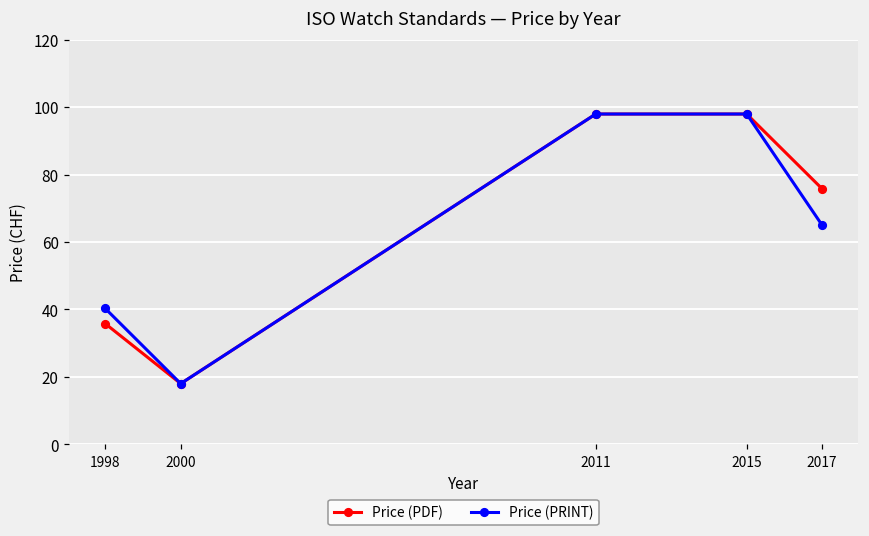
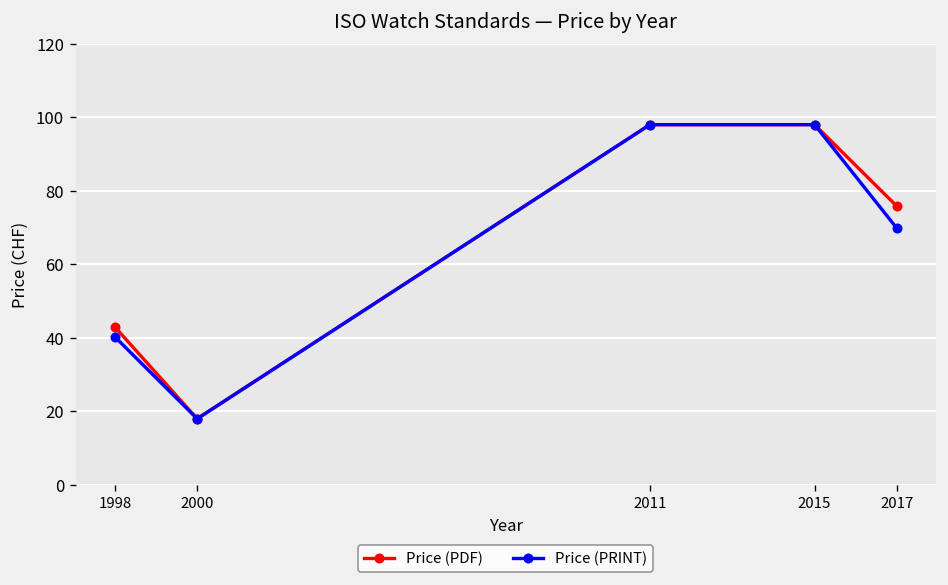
Price (PDF), 1998: 36 -> 43
Price (PRINT), 2017: 65 -> 70
